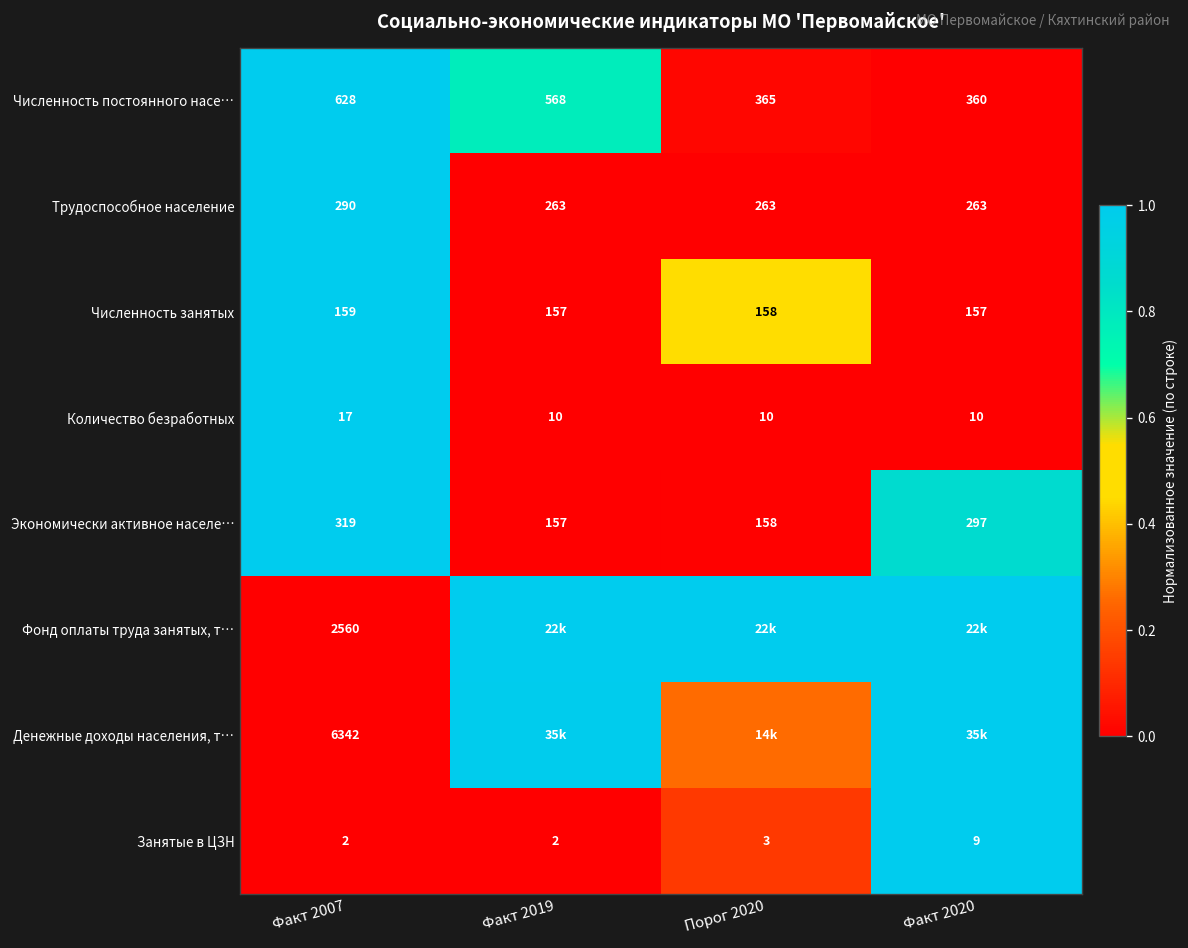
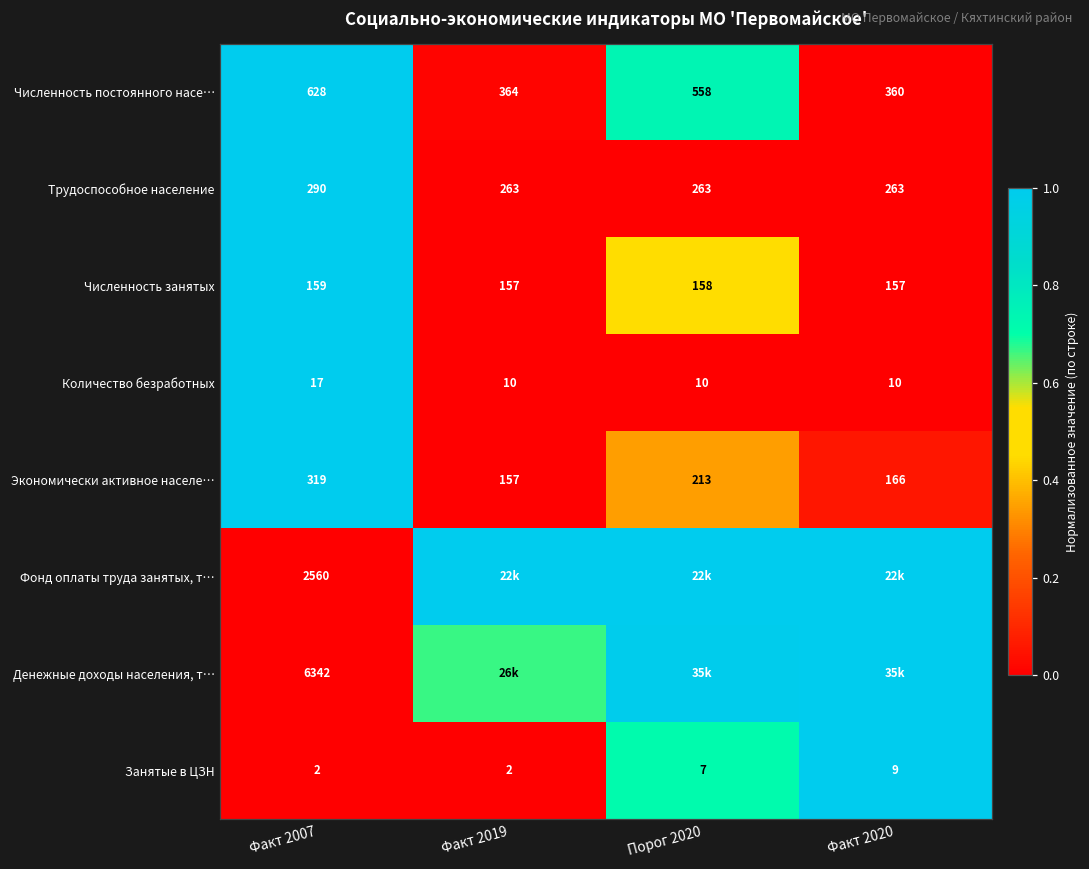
Численность постоянного насе…, Факт 2019: 568 -> 364
Численность постоянного насе…, Порог 2020: 365 -> 558
Экономически активное населе…, Порог 2020: 158 -> 213
Экономически активное населе…, Факт 2020: 297 -> 166
Денежные доходы населения, т…, Факт 2019: 35k -> 26k
Денежные доходы населения, т…, Порог 2020: 14k -> 35k
Занятые в ЦЗН, Порог 2020: 3 -> 7
